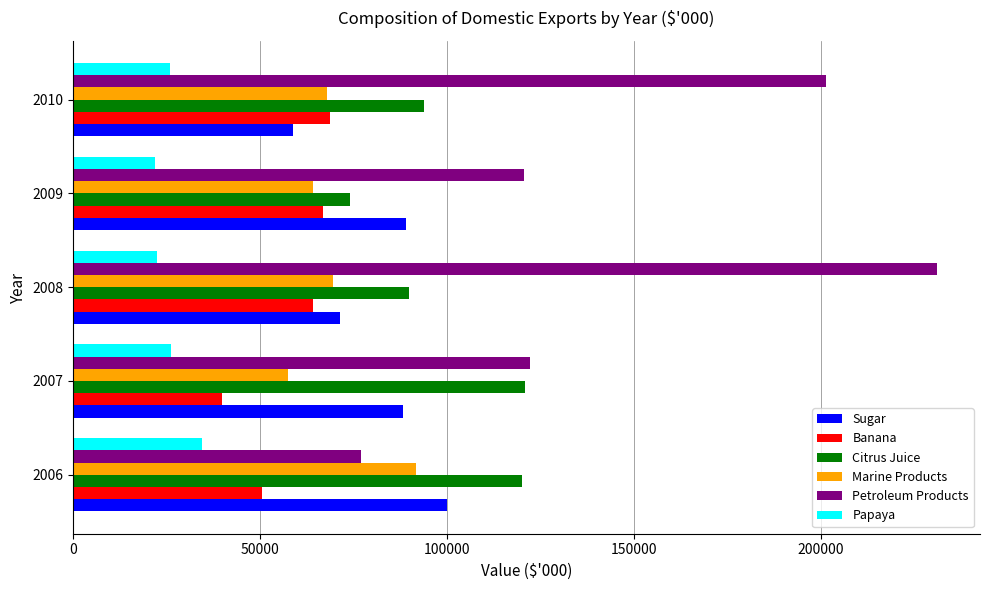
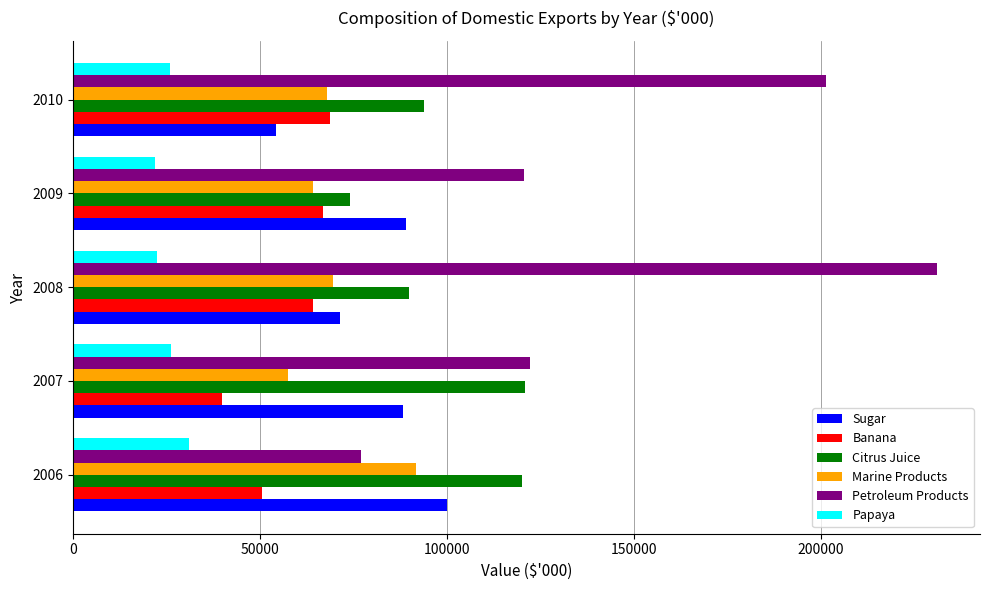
Sugar, 2010: 59000 -> 54000
Papaya, 2006: 34000 -> 31000
